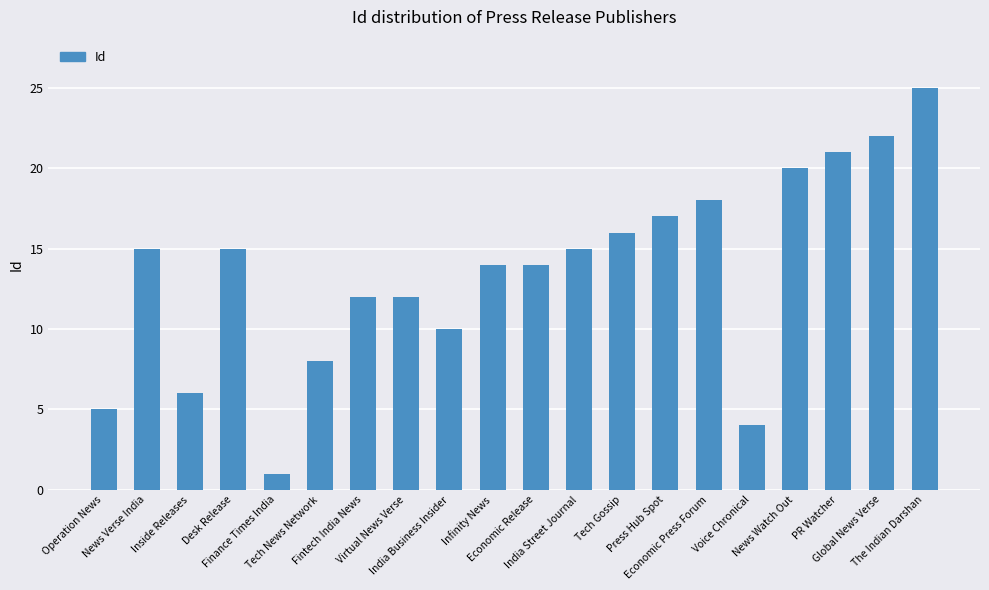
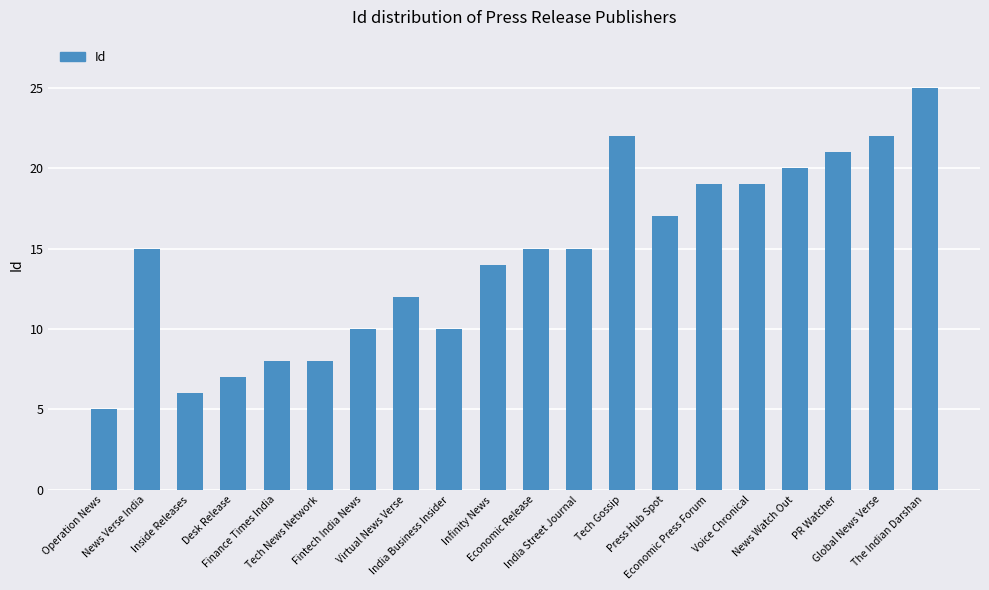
Desk Release: 15 -> 7
Finance Times India: 1 -> 8
Fintech India News: 12 -> 10
Economic Release: 14 -> 15
Tech Gossip: 16 -> 22
Economic Press Forum: 18 -> 19
Voice Chronical: 4 -> 19
